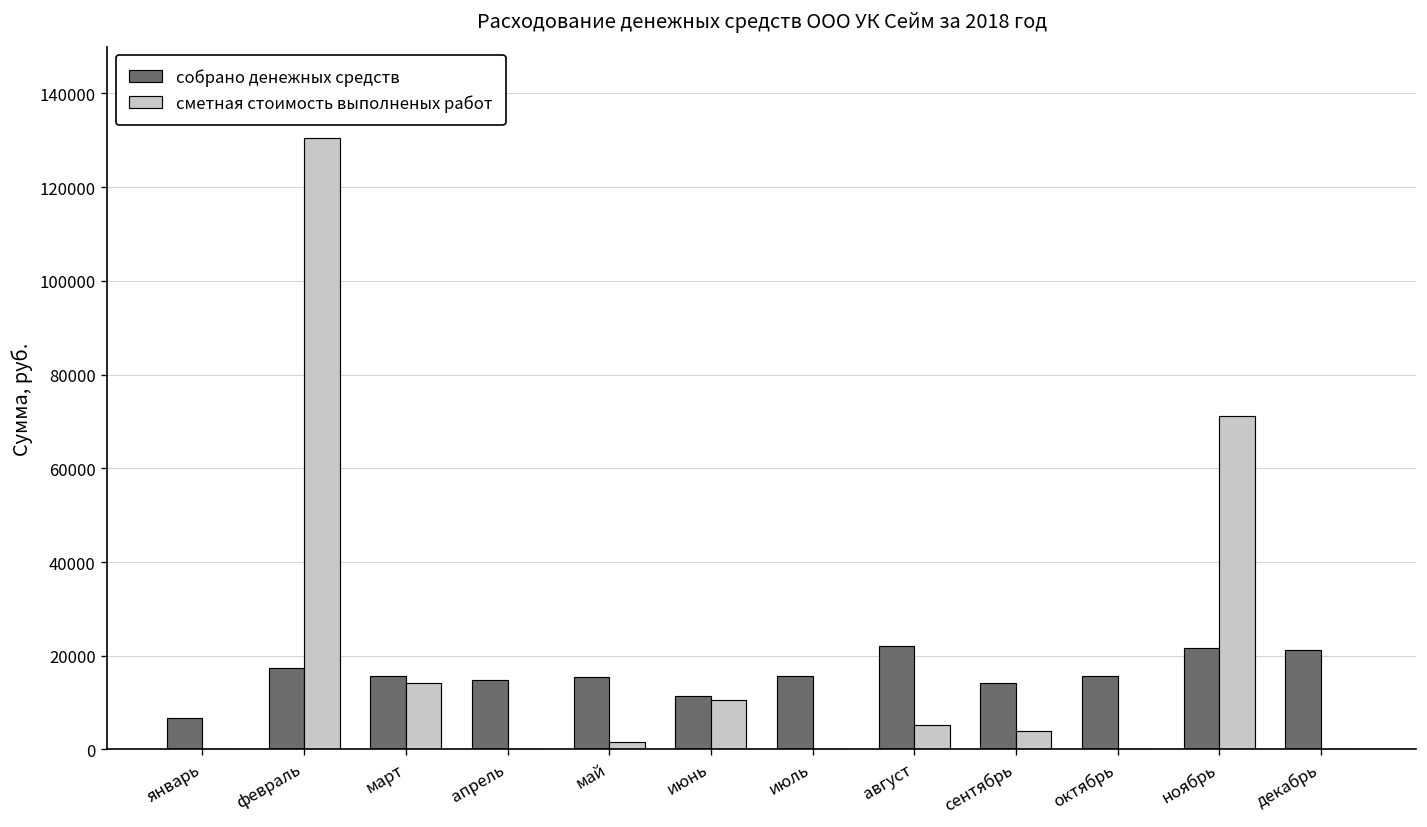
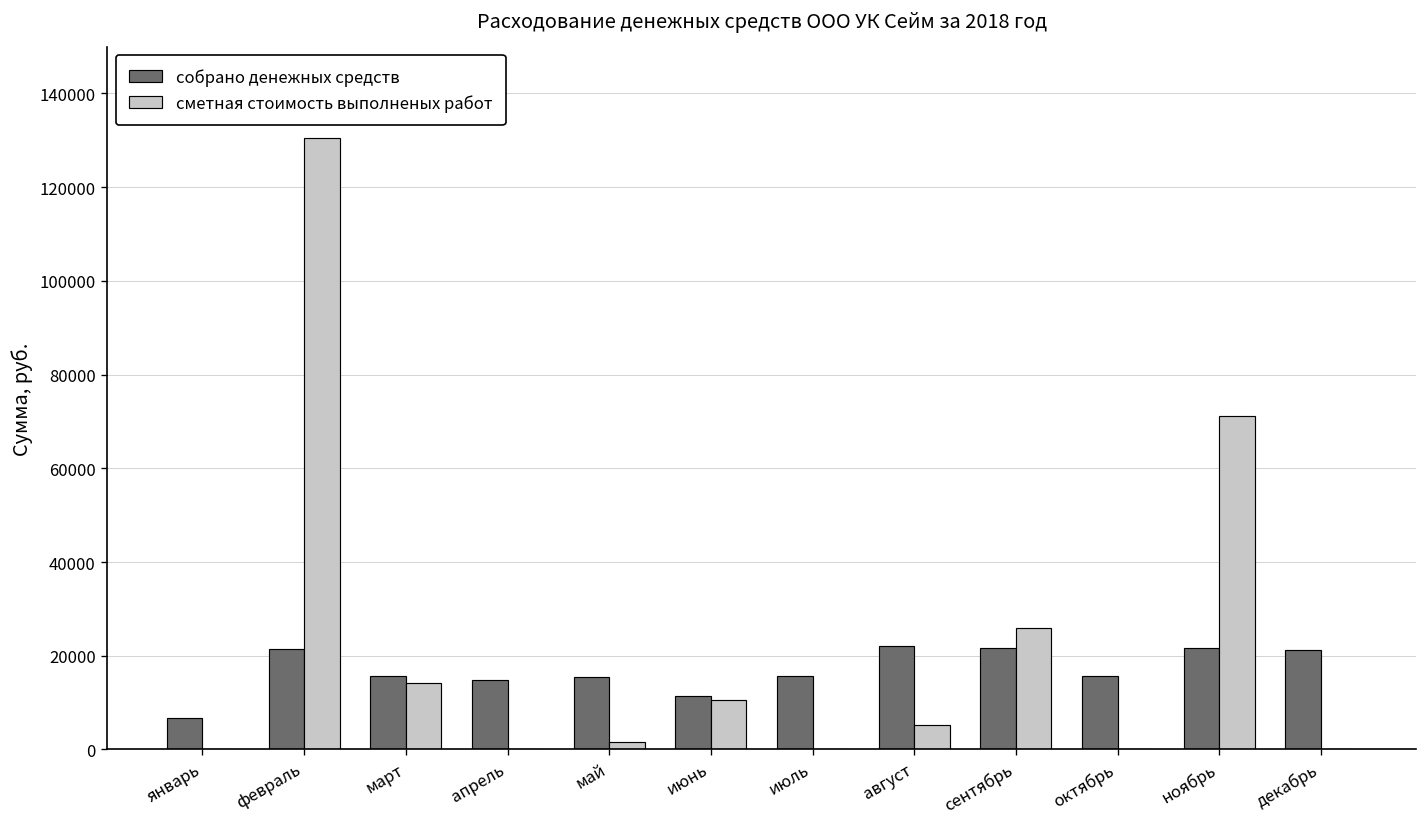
собрано денежных средств, февраль: 17000 -> 22000
собрано денежных средств, сентябрь: 14000 -> 22000
сметная стоимость выполненых работ, сентябрь: 4000 -> 26000
